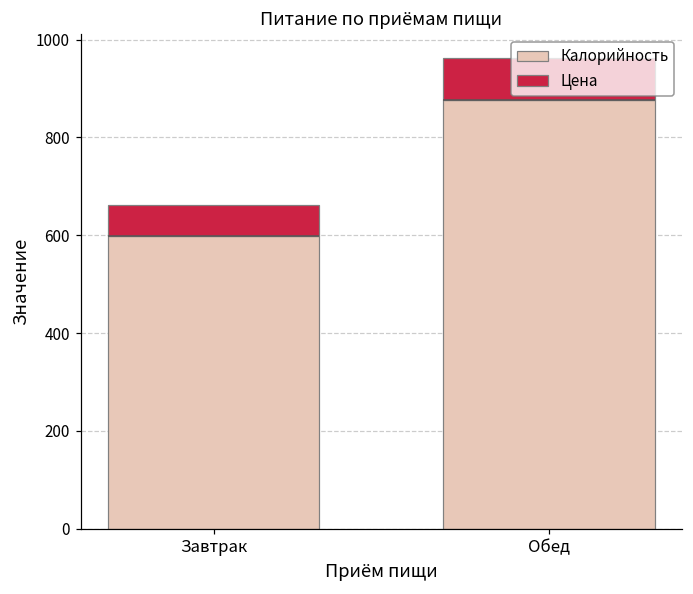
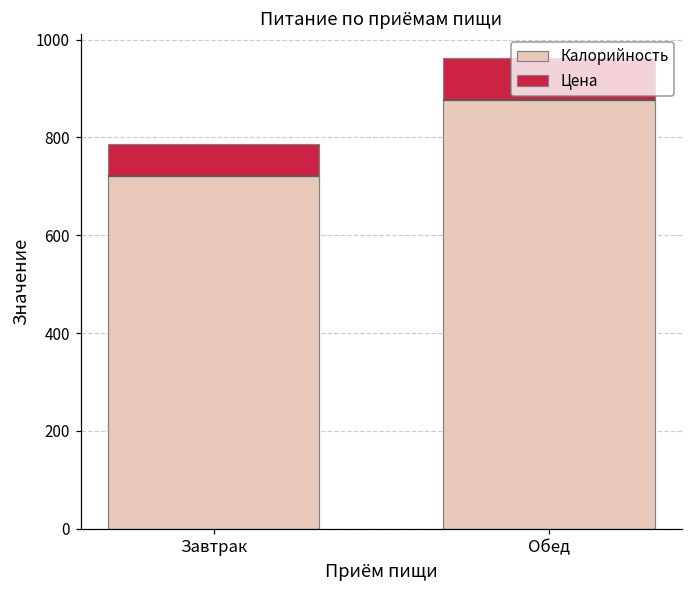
Калорийность, Завтрак: 600 -> 720
